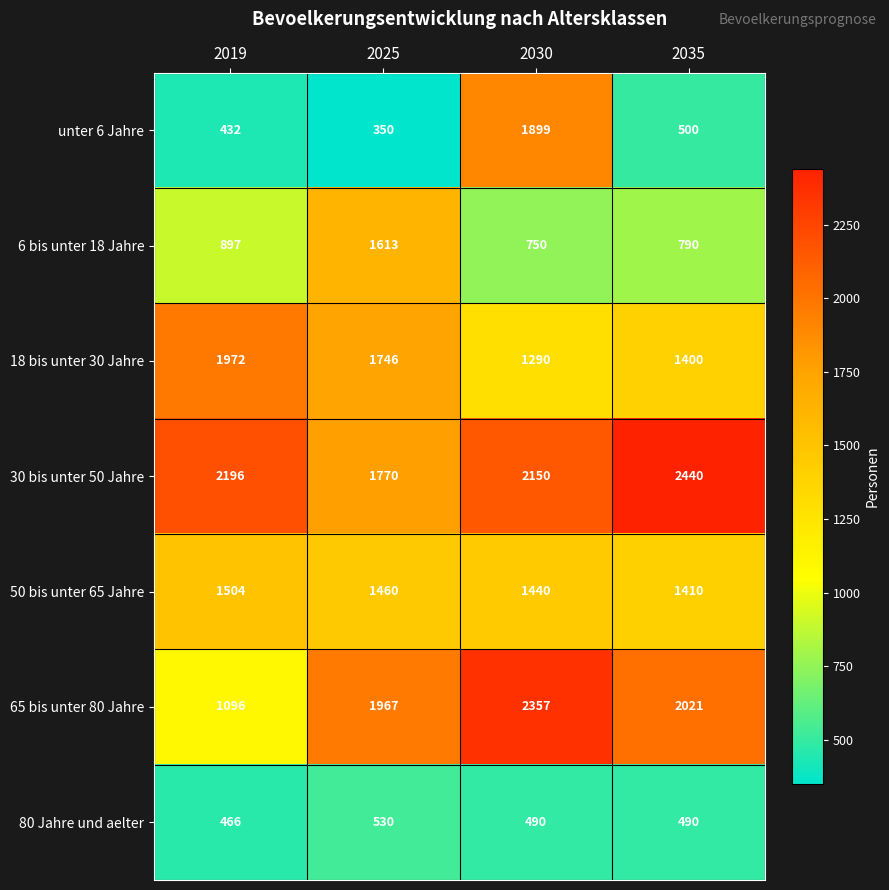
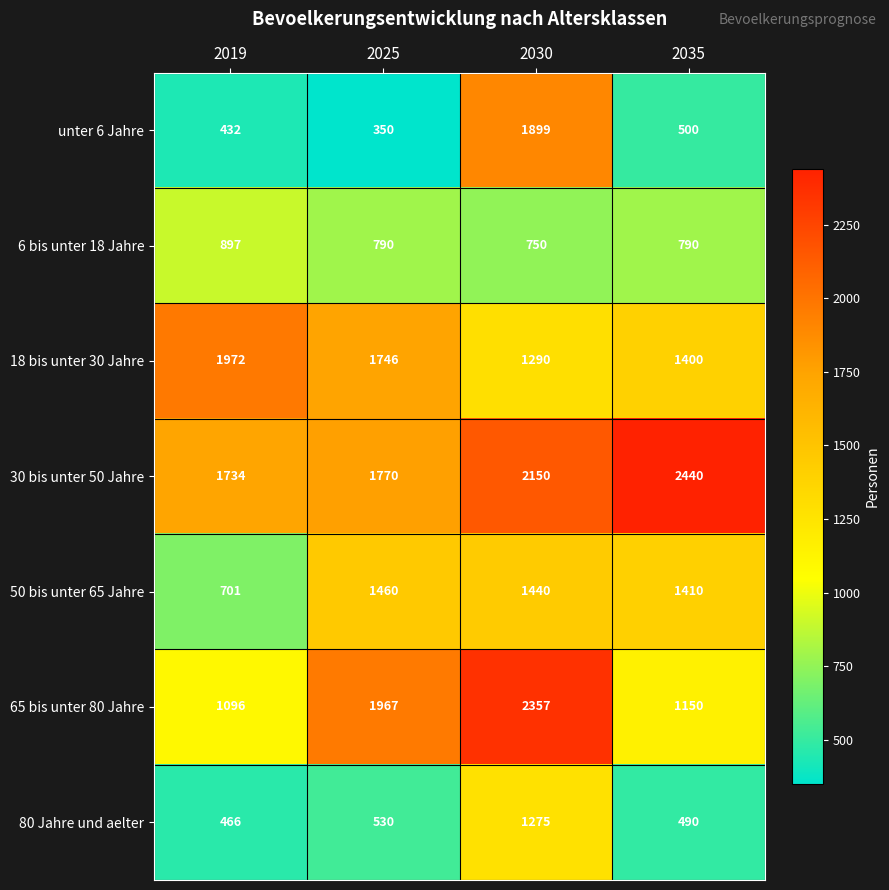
6 bis unter 18 Jahre, 2025: 1613 -> 790
30 bis unter 50 Jahre, 2019: 2196 -> 1734
50 bis unter 65 Jahre, 2019: 1504 -> 701
65 bis unter 80 Jahre, 2035: 2021 -> 1150
80 Jahre und aelter, 2030: 490 -> 1275
